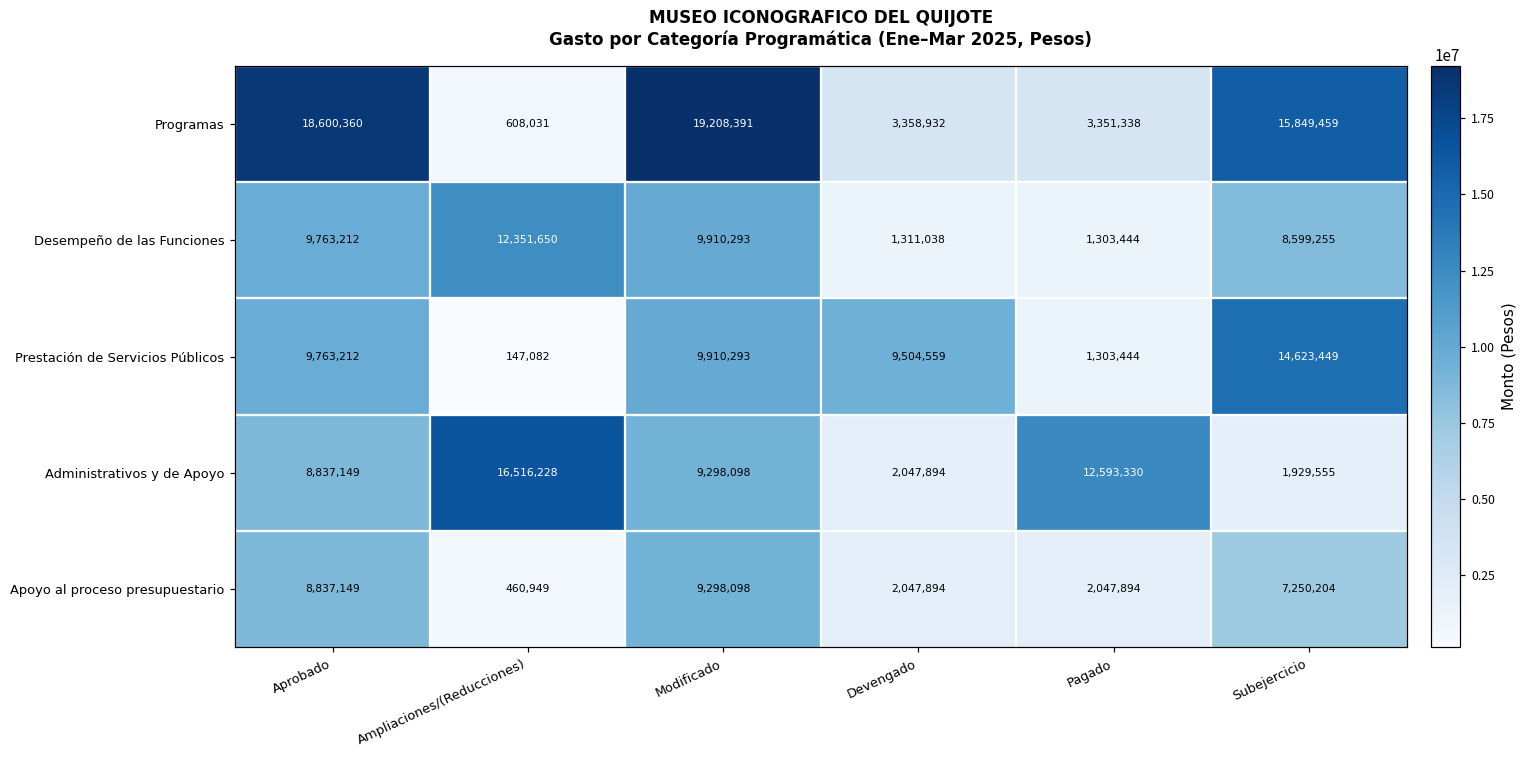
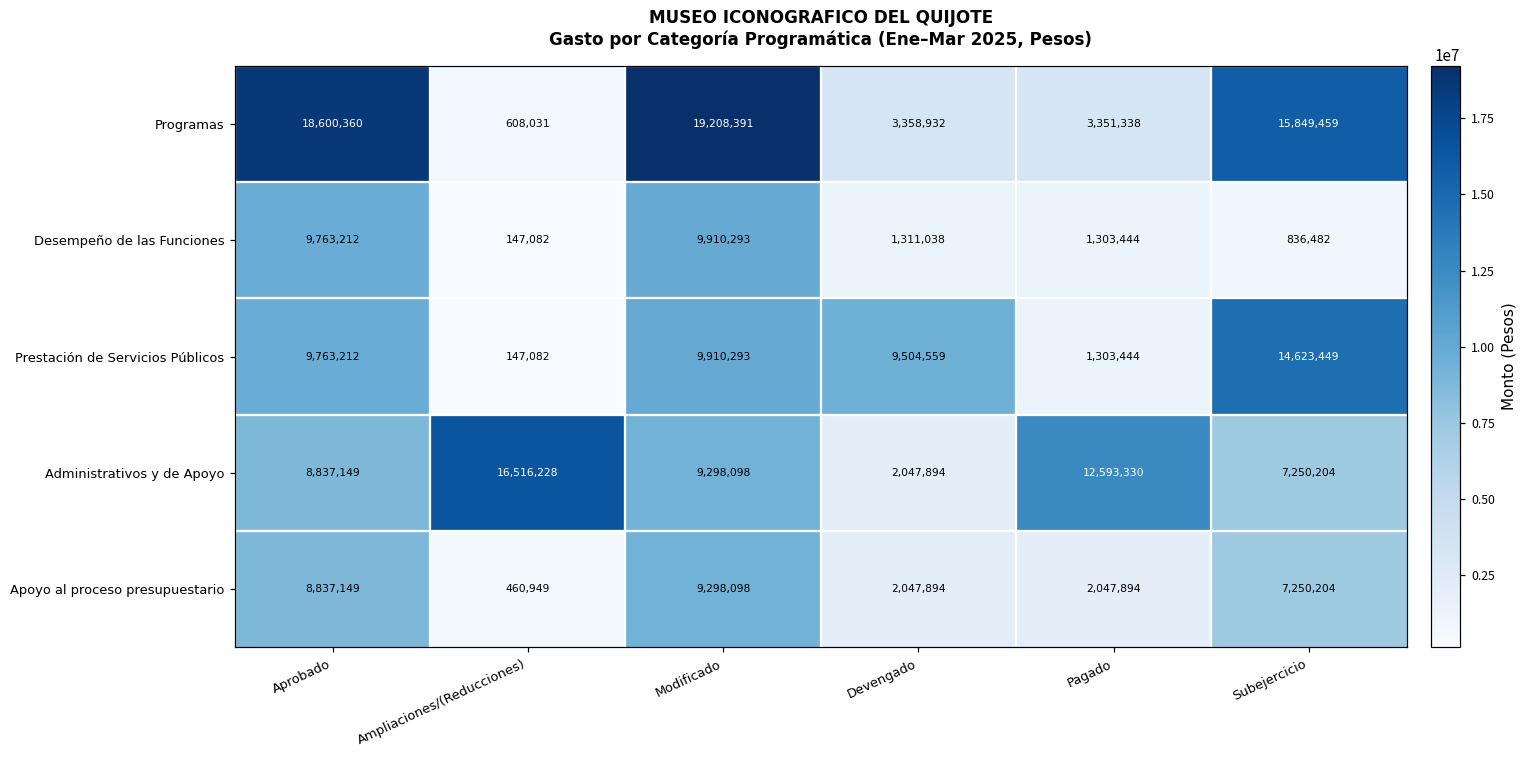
Desempeño de las Funciones, Ampliaciones/(Reducciones): 12,351,650 -> 147,082
Desempeño de las Funciones, Subejercicio: 8,599,255 -> 836,482
Administrativos y de Apoyo, Subejercicio: 1,929,555 -> 7,250,204
